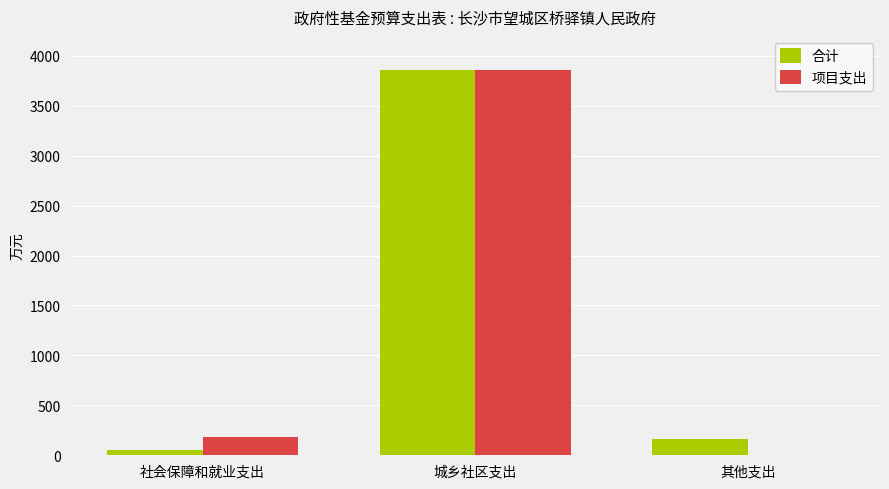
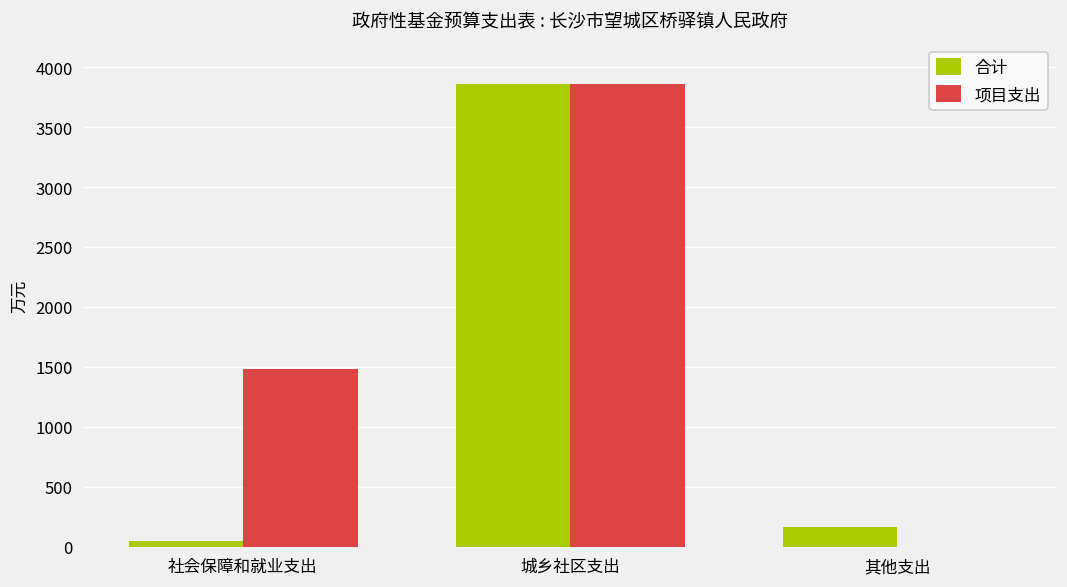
项目支出, 社会保障和就业支出: 200 -> 1500
